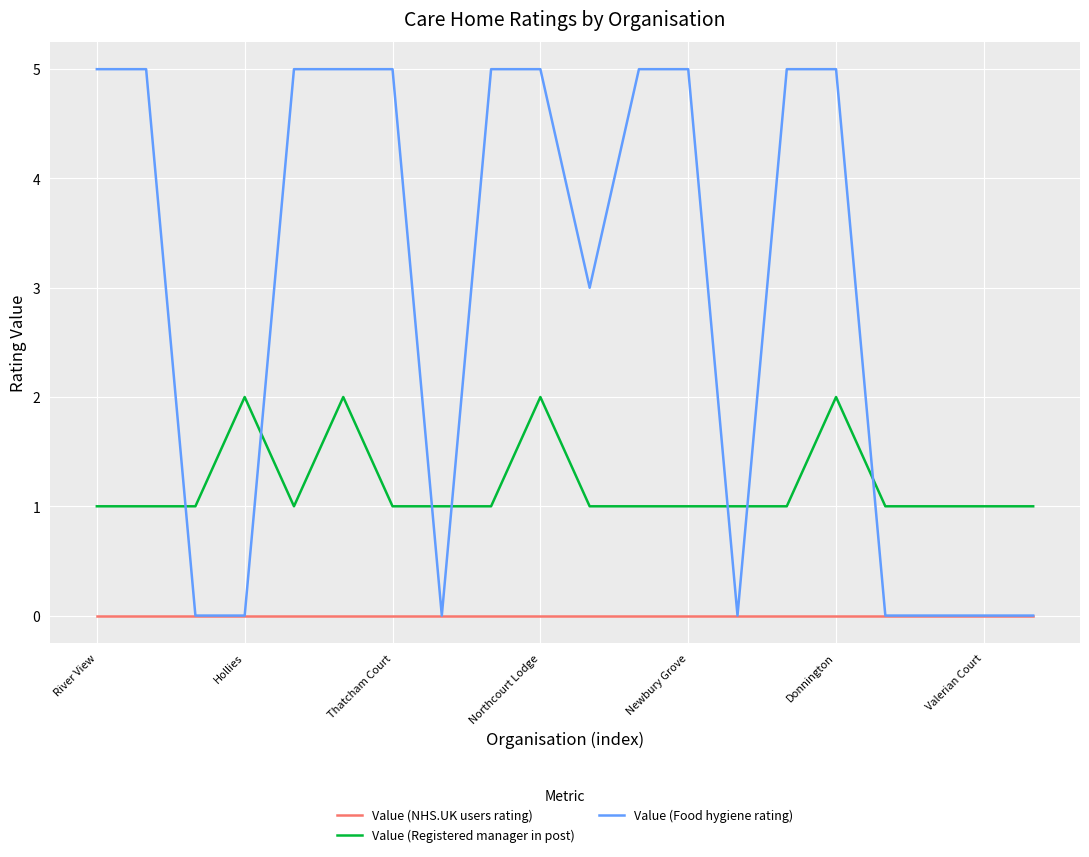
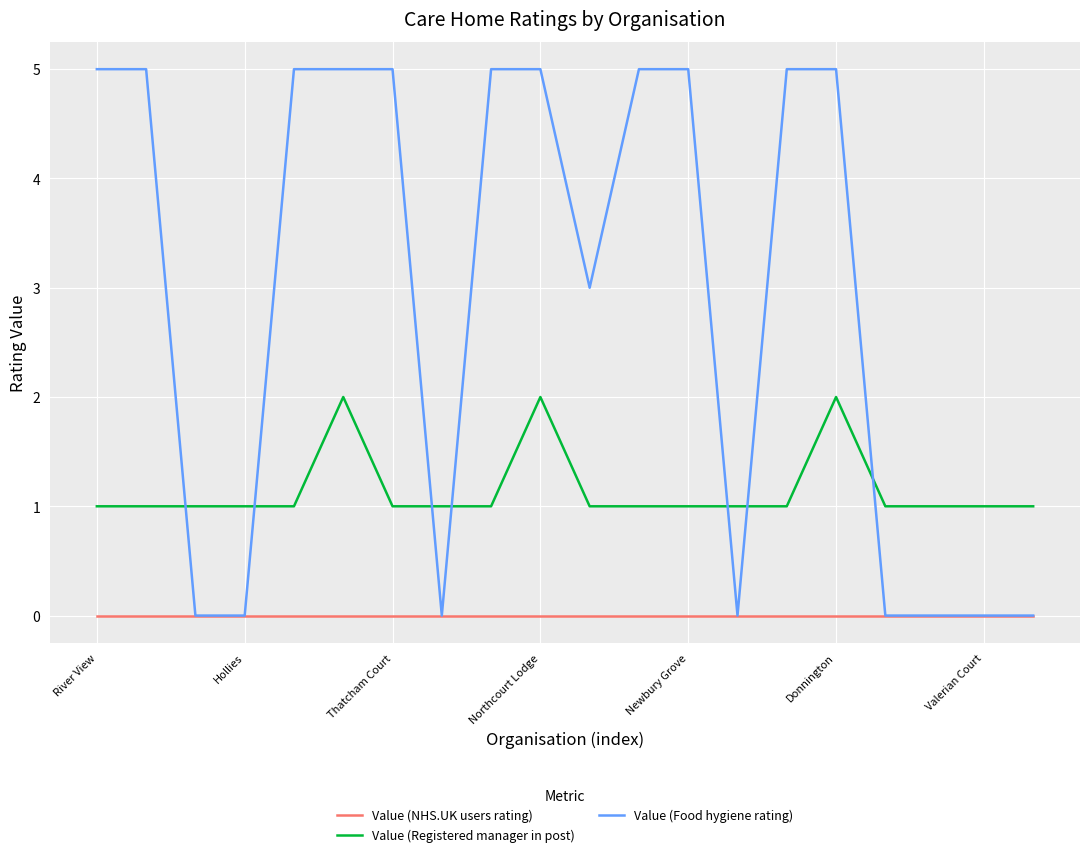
Value (Registered manager in post), Hollies: 2 -> 1
